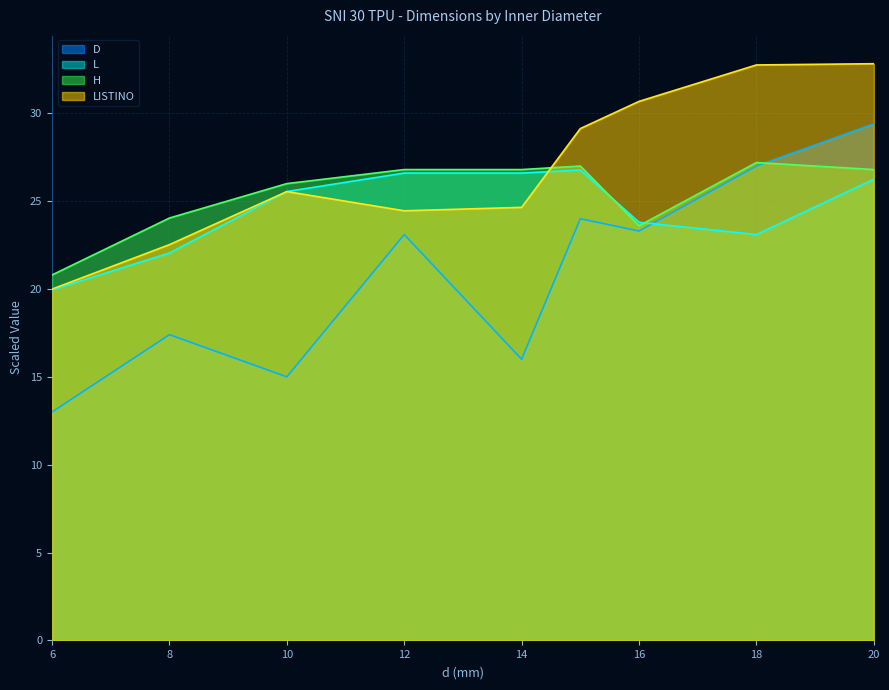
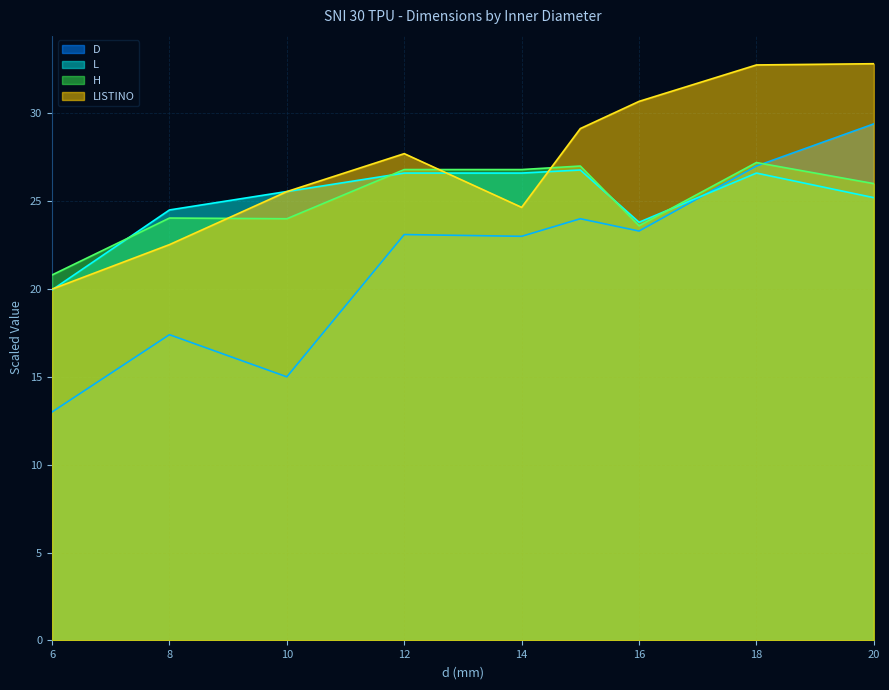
L, 8: 22.1 -> 24.5
H, 10: 26.0 -> 24.0
LISTINO, 12: 24.5 -> 27.7
D, 14: 16 -> 23
L, 18: 23.1 -> 26.6
L, 20: 26.3 -> 25.2
H, 20: 26.8 -> 26.0
